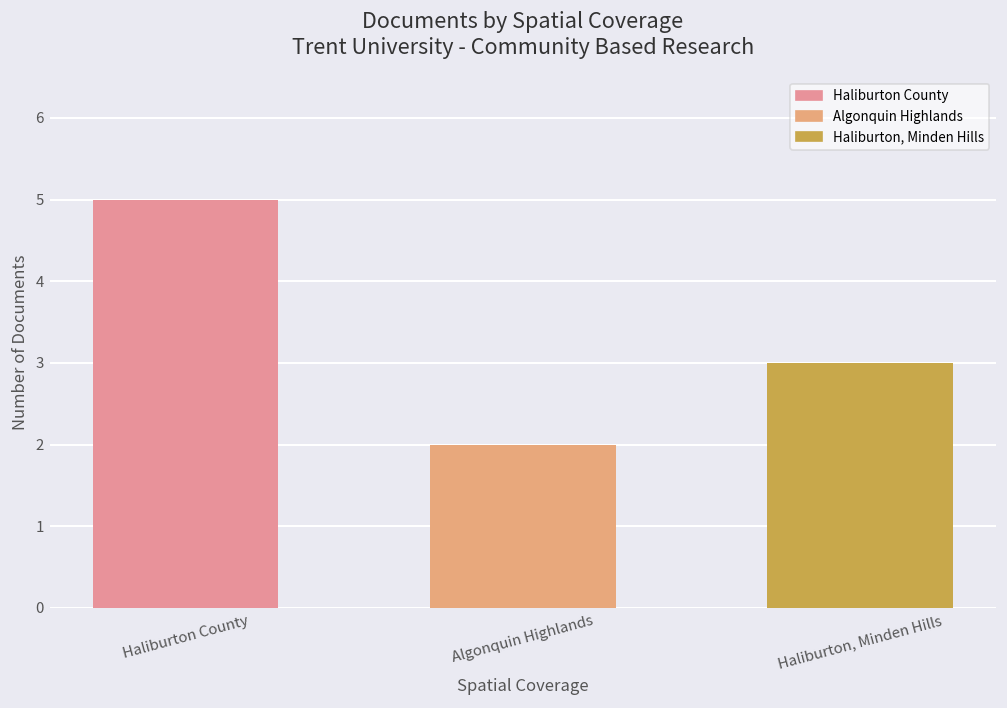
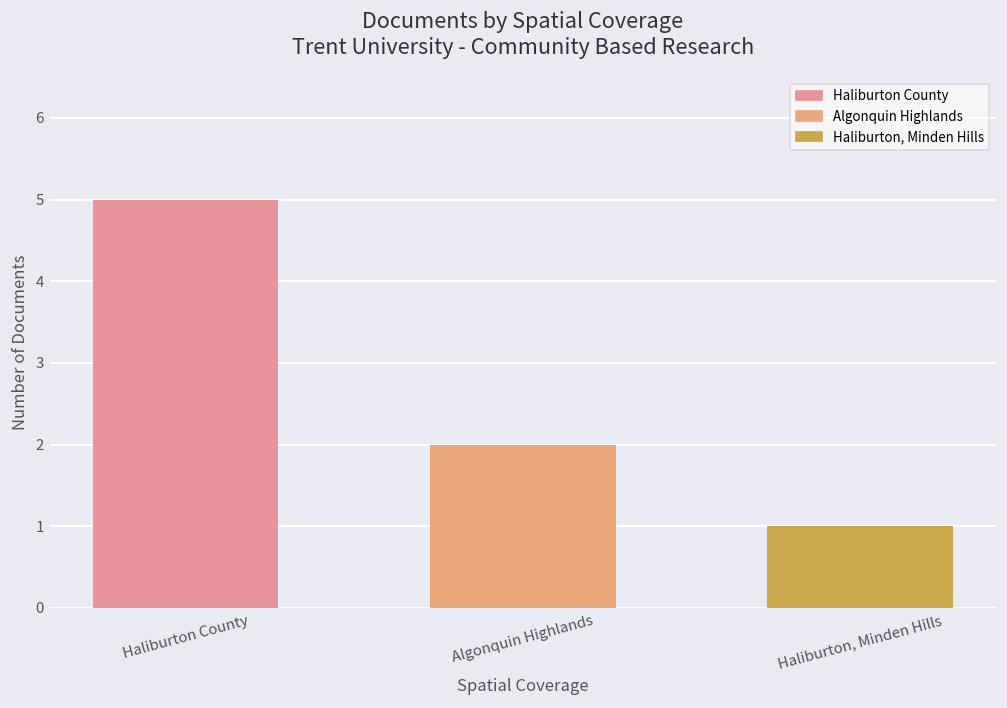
Haliburton, Minden Hills: 3 -> 1
